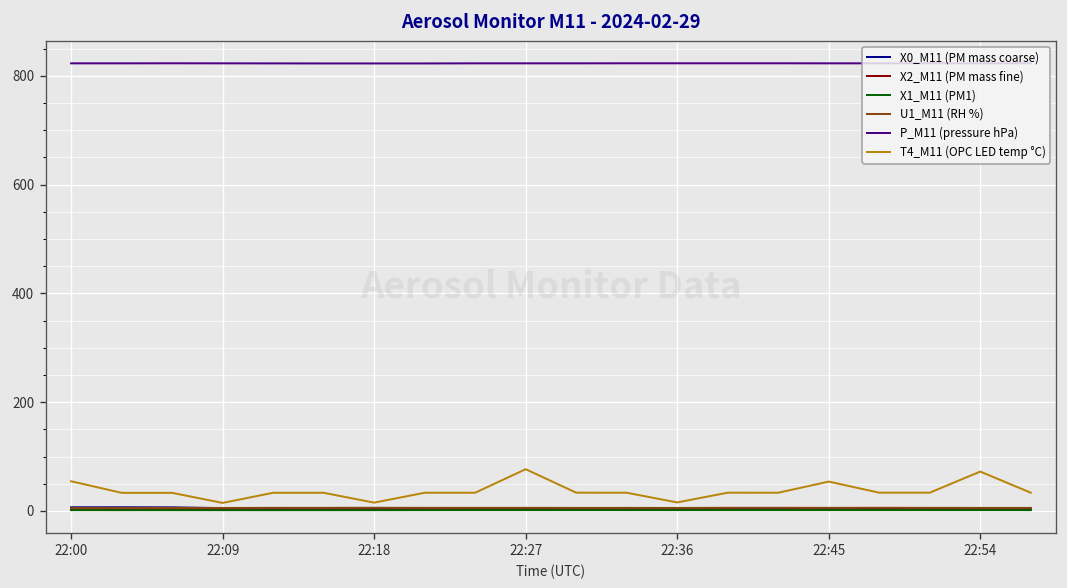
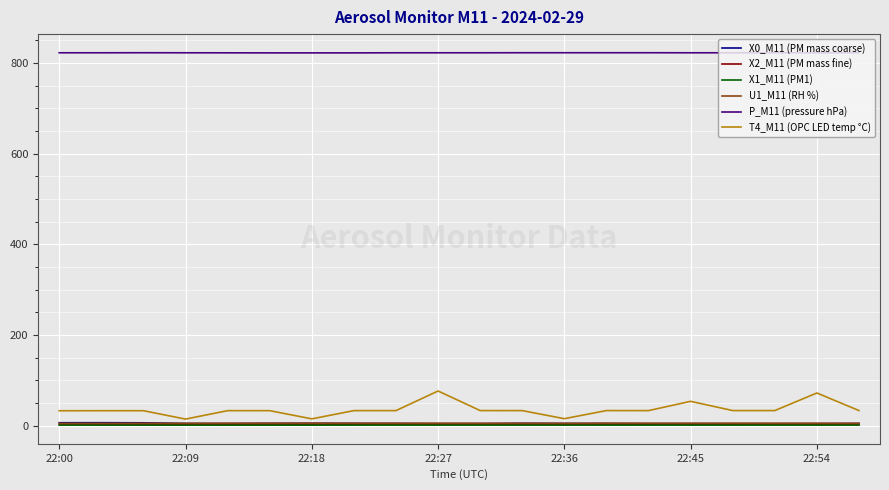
T4_M11 (OPC LED temp °C), 22:00: 50 -> 30
